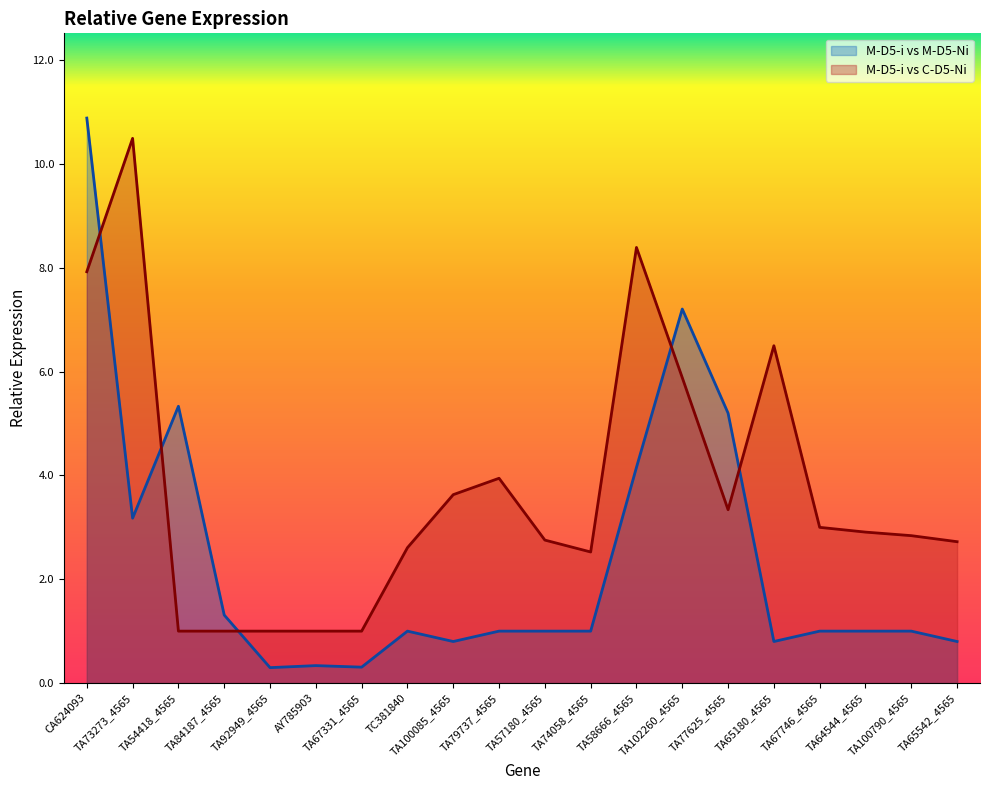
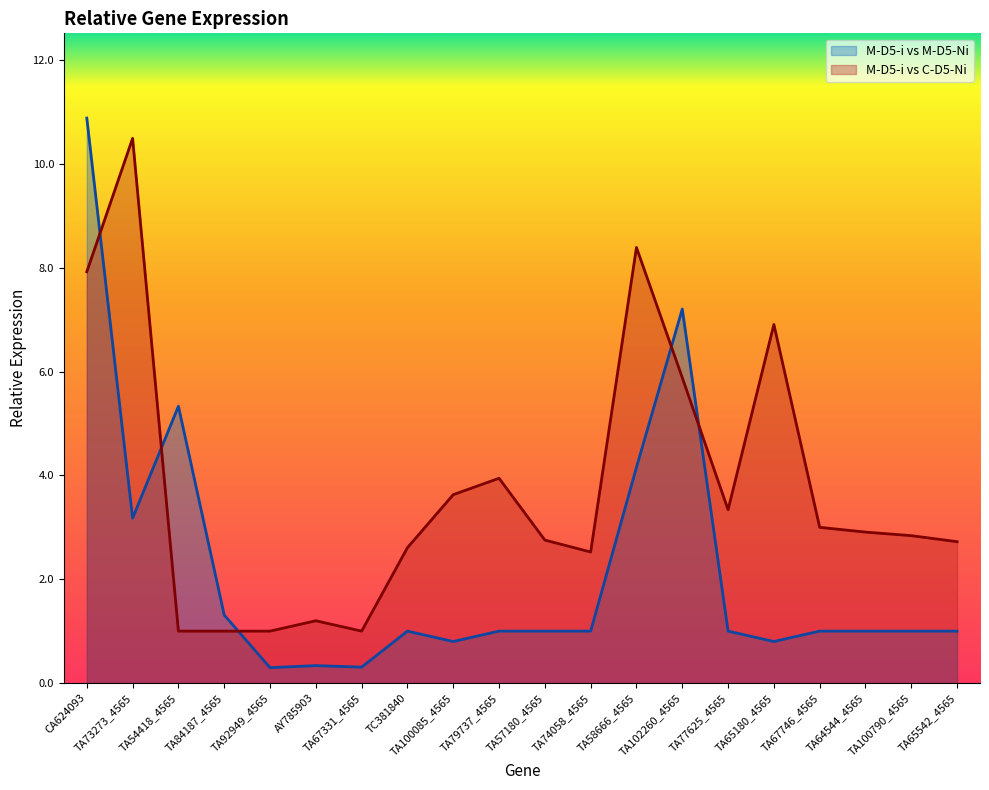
M-D5-i vs C-D5-Ni, AY785903: 1.0 -> 1.2
M-D5-i vs M-D5-Ni, TA77625_4565: 5.2 -> 1.0
M-D5-i vs C-D5-Ni, TA65180_4565: 6.5 -> 6.9
M-D5-i vs M-D5-Ni, TA65542_4565: 0.8 -> 1.0
